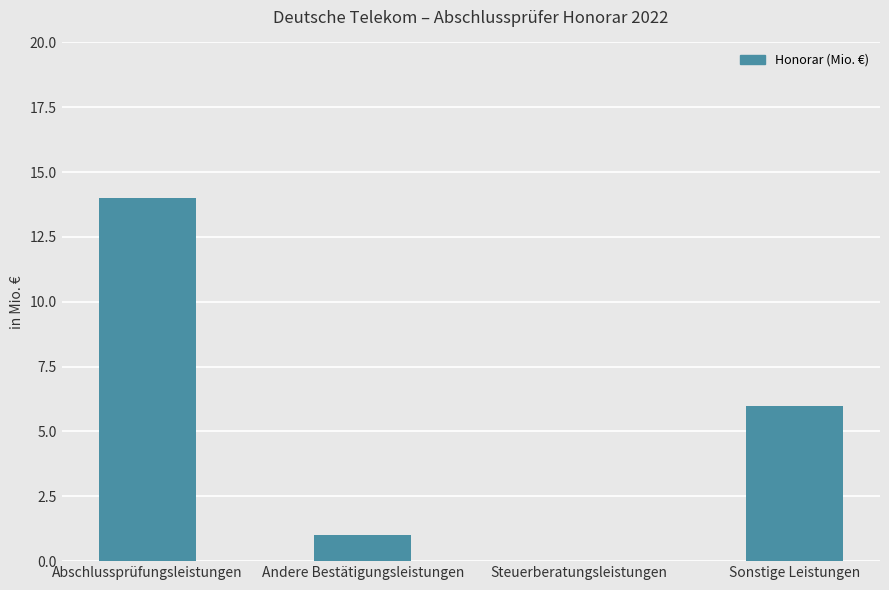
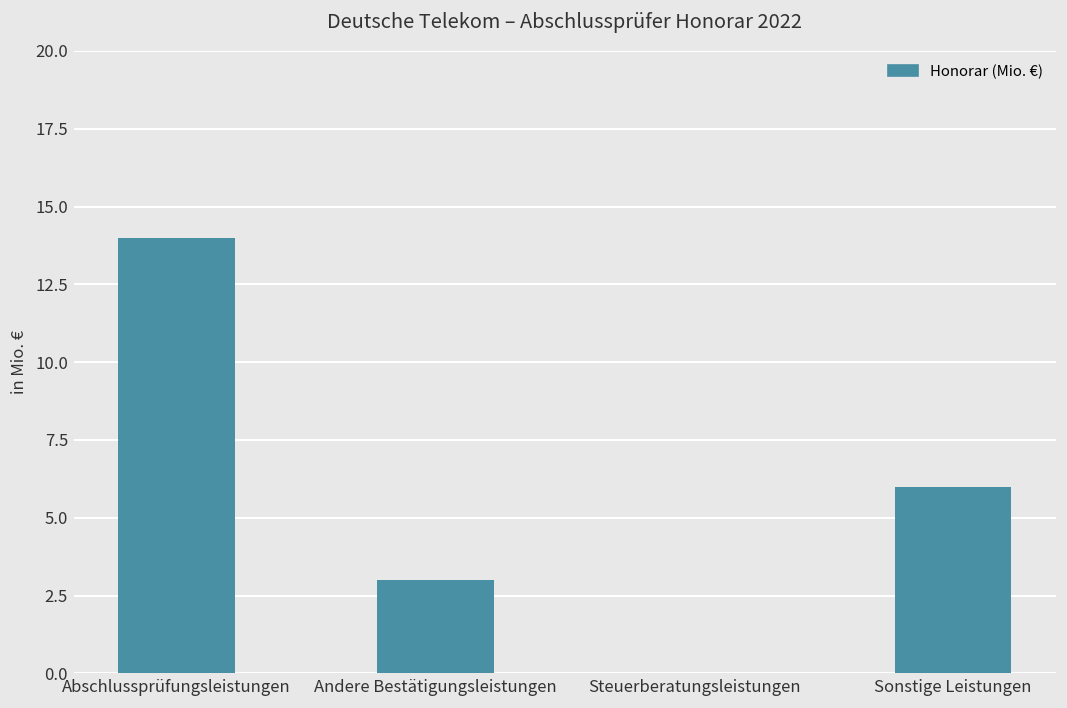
Andere Bestätigungsleistungen: 1 -> 3
